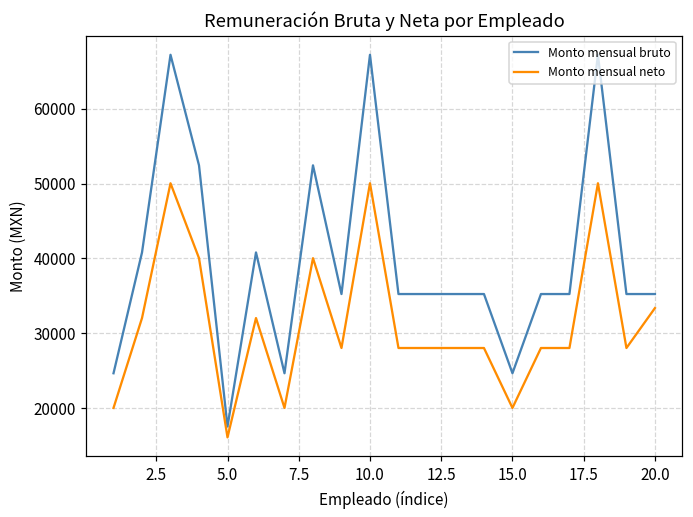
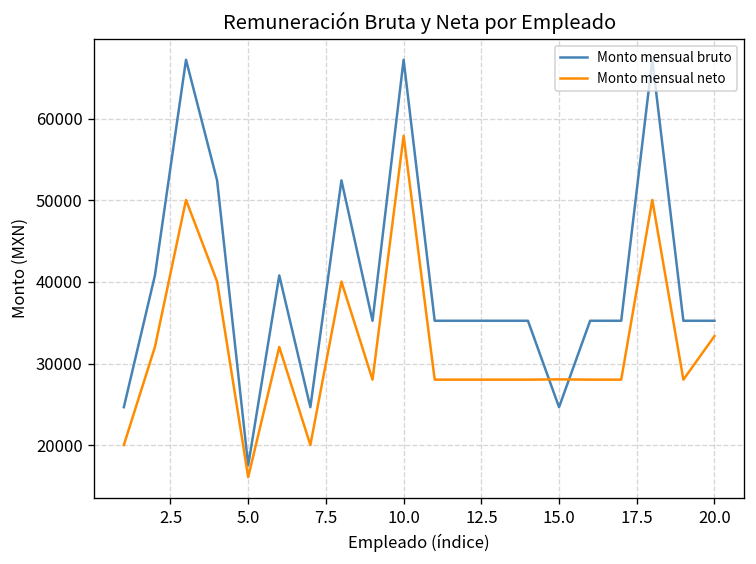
Monto mensual neto, 10.0: 50000 -> 58000
Monto mensual neto, 15.0: 20000 -> 28000
